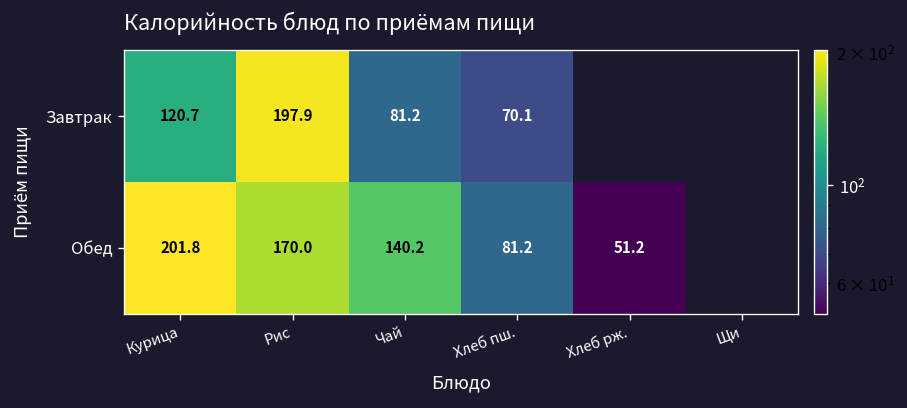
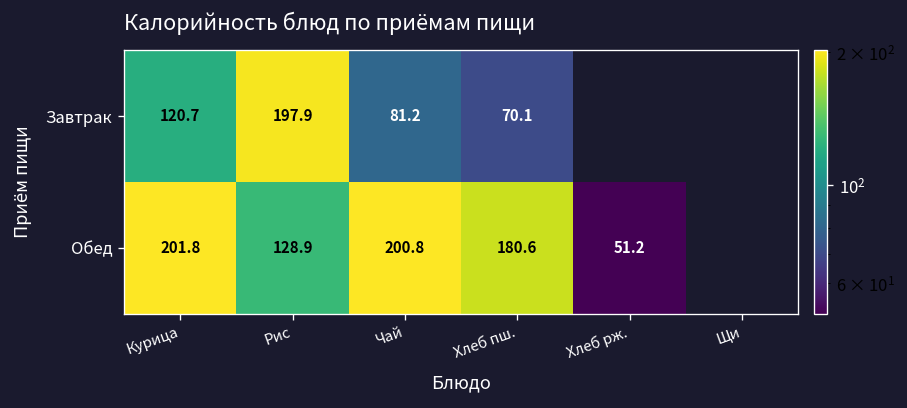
Обед, Рис: 170.0 -> 128.9
Обед, Чай: 140.2 -> 200.8
Обед, Хлеб пш.: 81.2 -> 180.6
